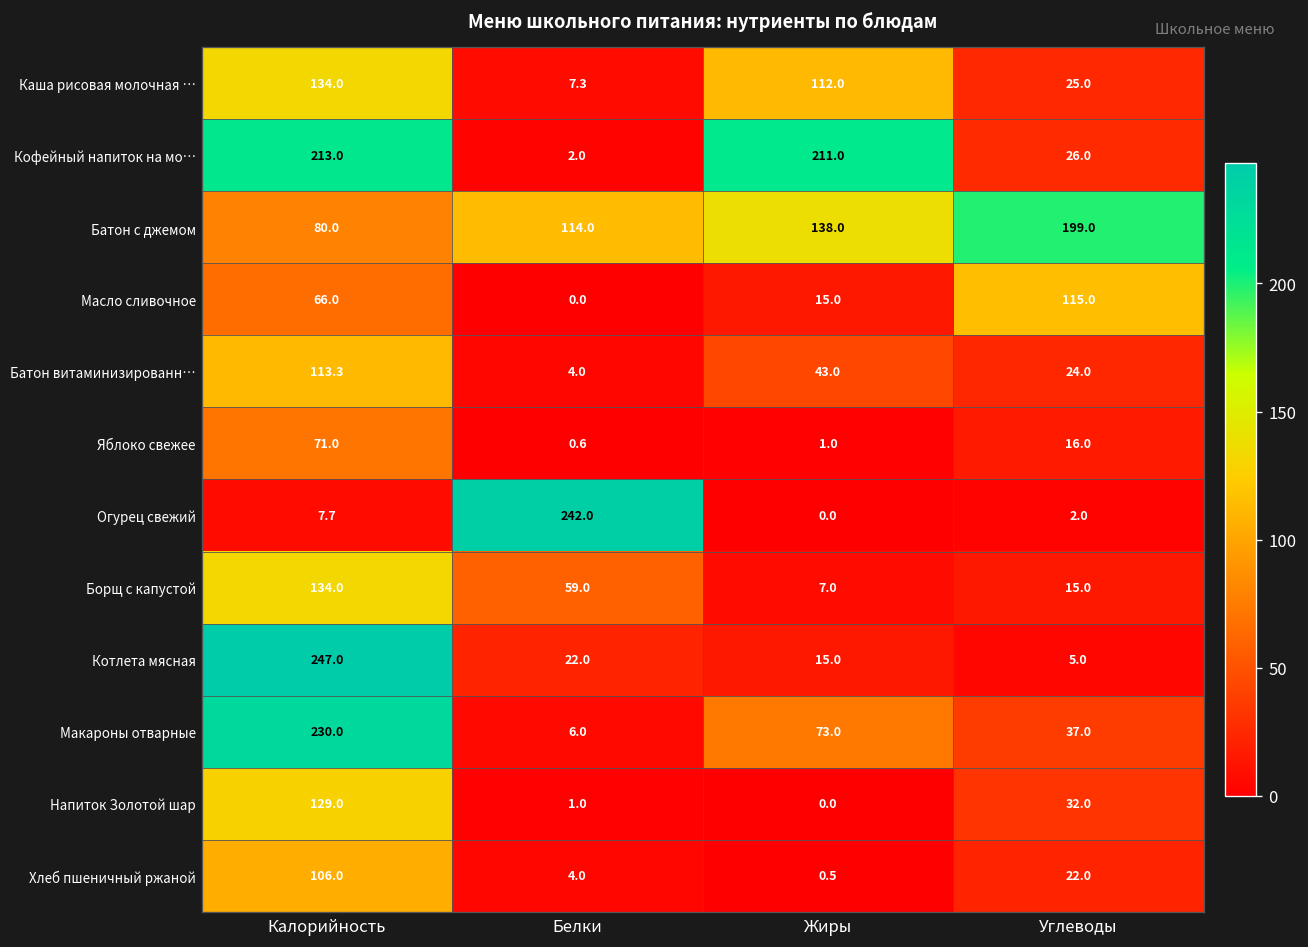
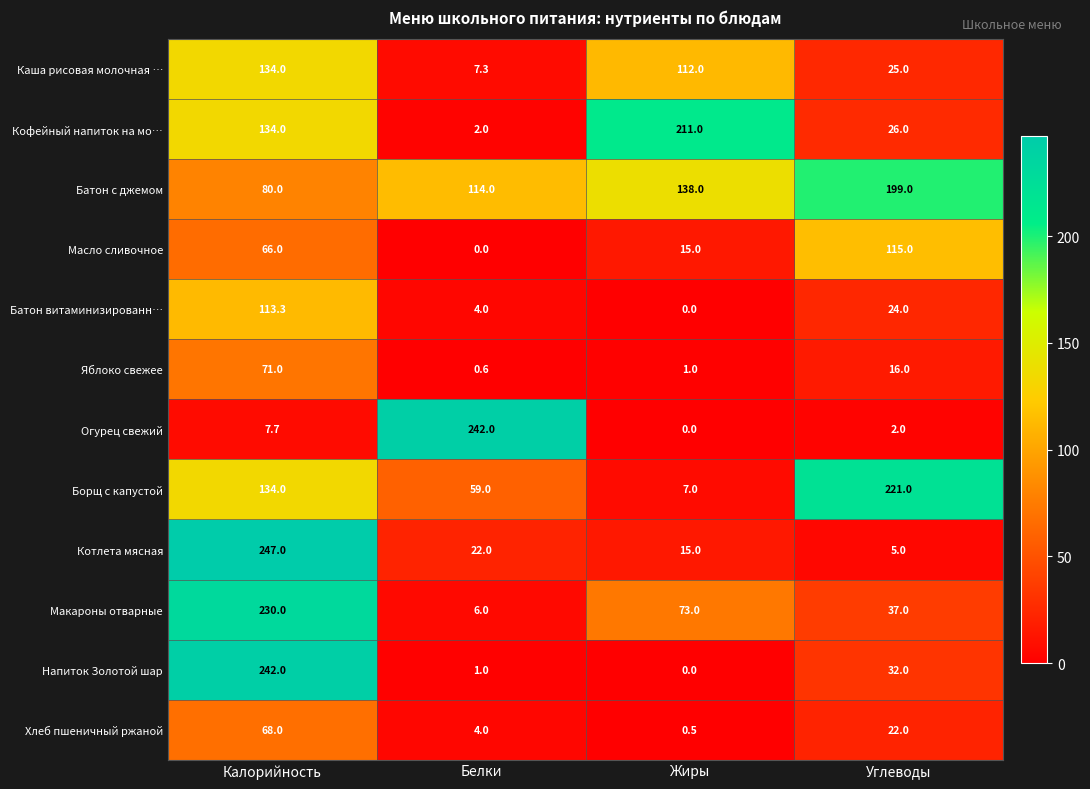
Кофейный напиток на мо…, Калорийность: 213.0 -> 134.0
Батон витаминизированн…, Жиры: 43.0 -> 0.0
Борщ с капустой, Углеводы: 15.0 -> 221.0
Напиток Золотой шар, Калорийность: 129.0 -> 242.0
Хлеб пшеничный ржаной, Калорийность: 106.0 -> 68.0
